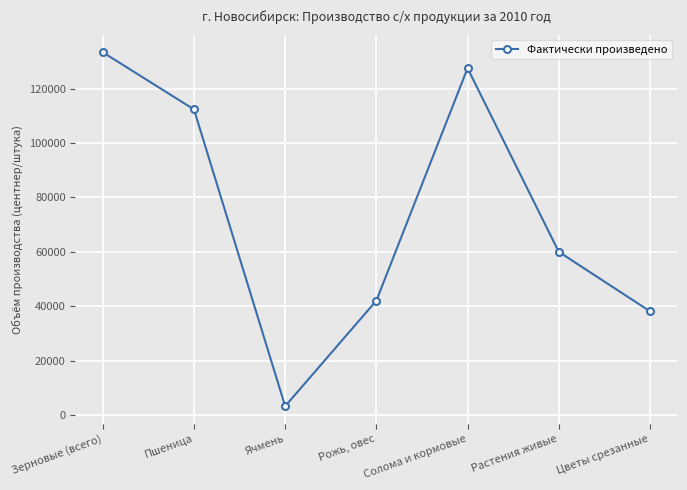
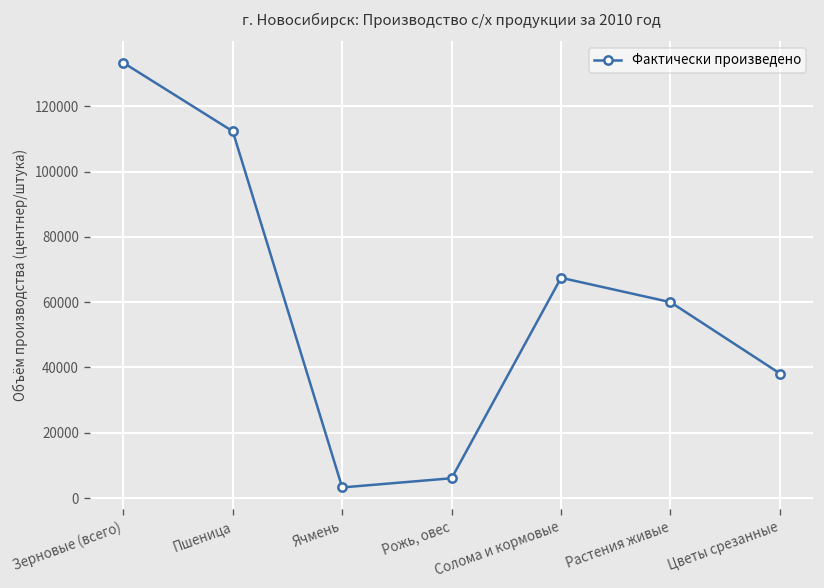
Рожь, овес: 42000 -> 6000
Солома и кормовые: 127000 -> 67000
